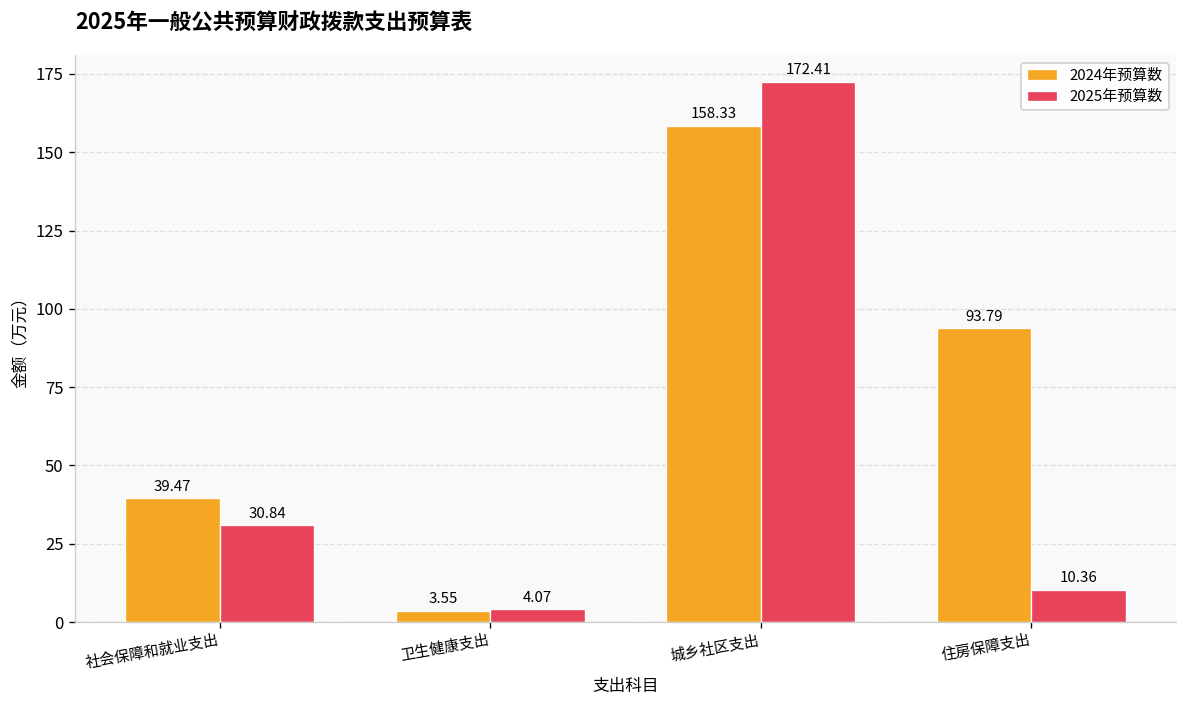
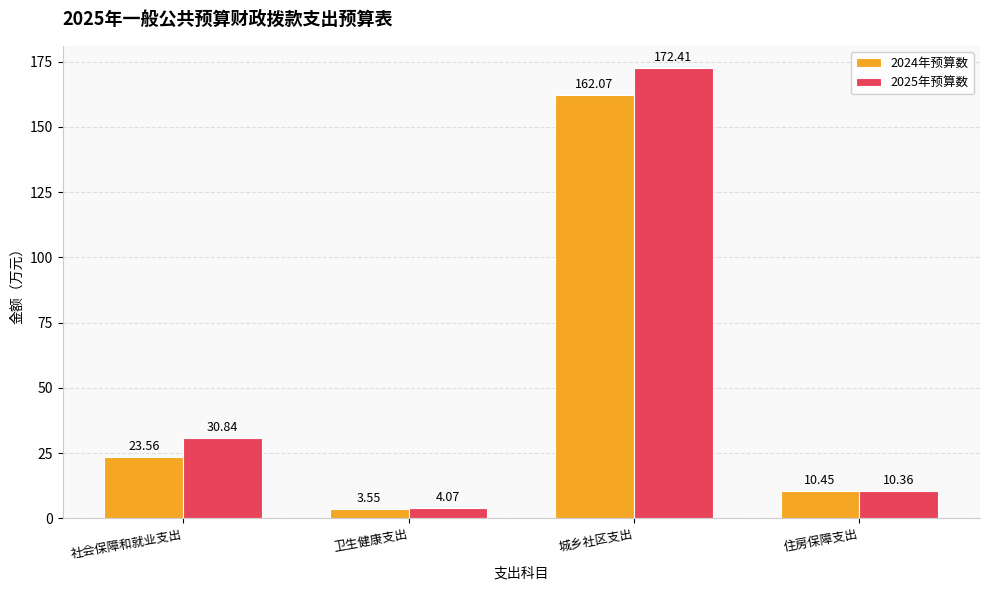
2024年预算数, 社会保障和就业支出: 39.47 -> 23.56
2024年预算数, 城乡社区支出: 158.33 -> 162.07
2024年预算数, 住房保障支出: 93.79 -> 10.45
